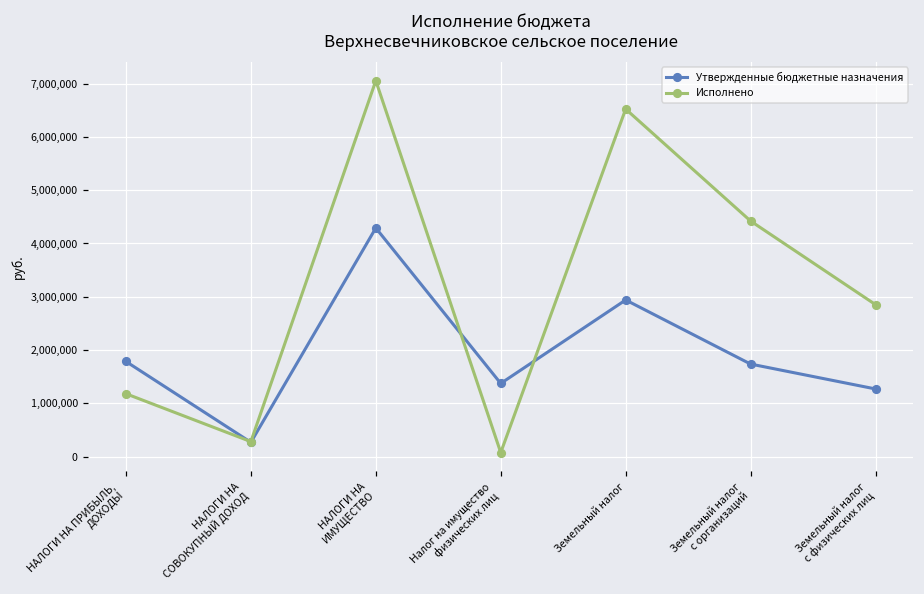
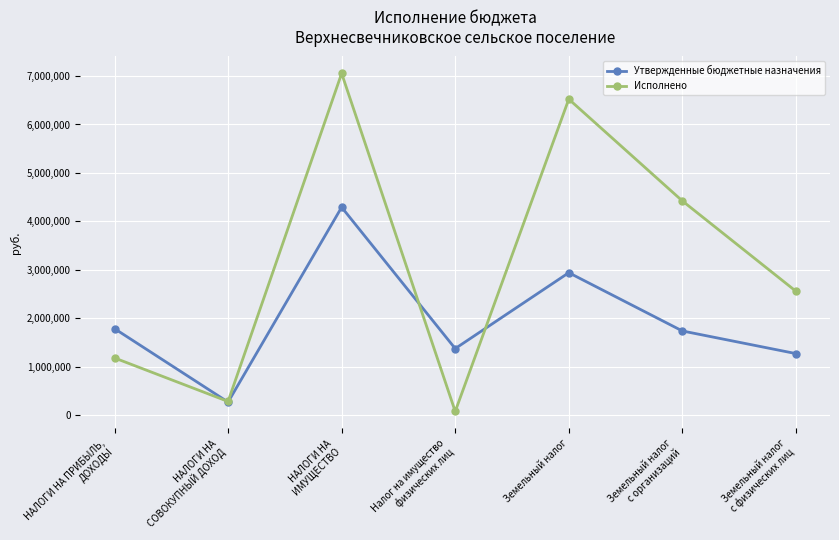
Исполнено, Земельный налог с физических лиц: 2,900,000 -> 2,600,000
